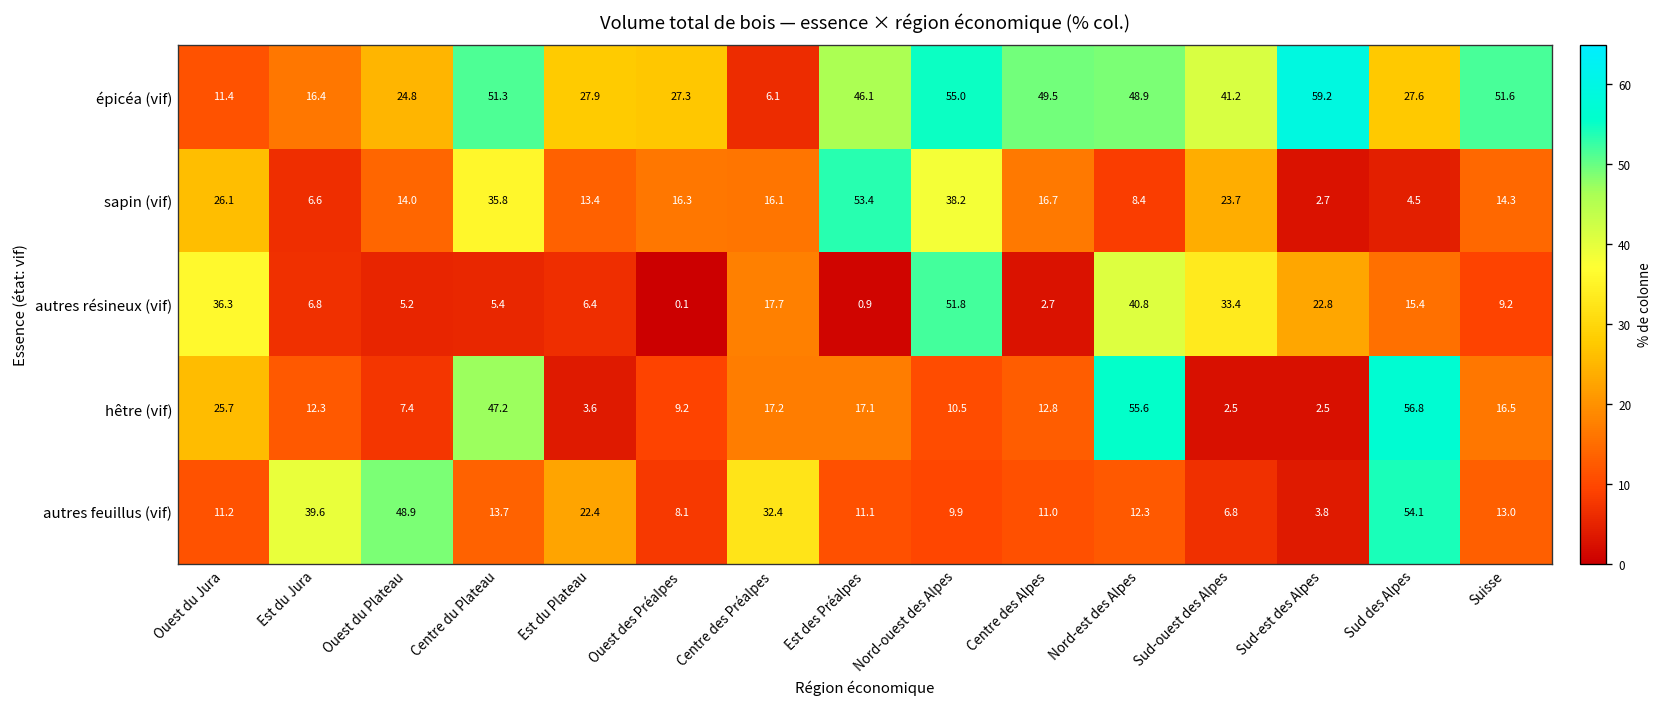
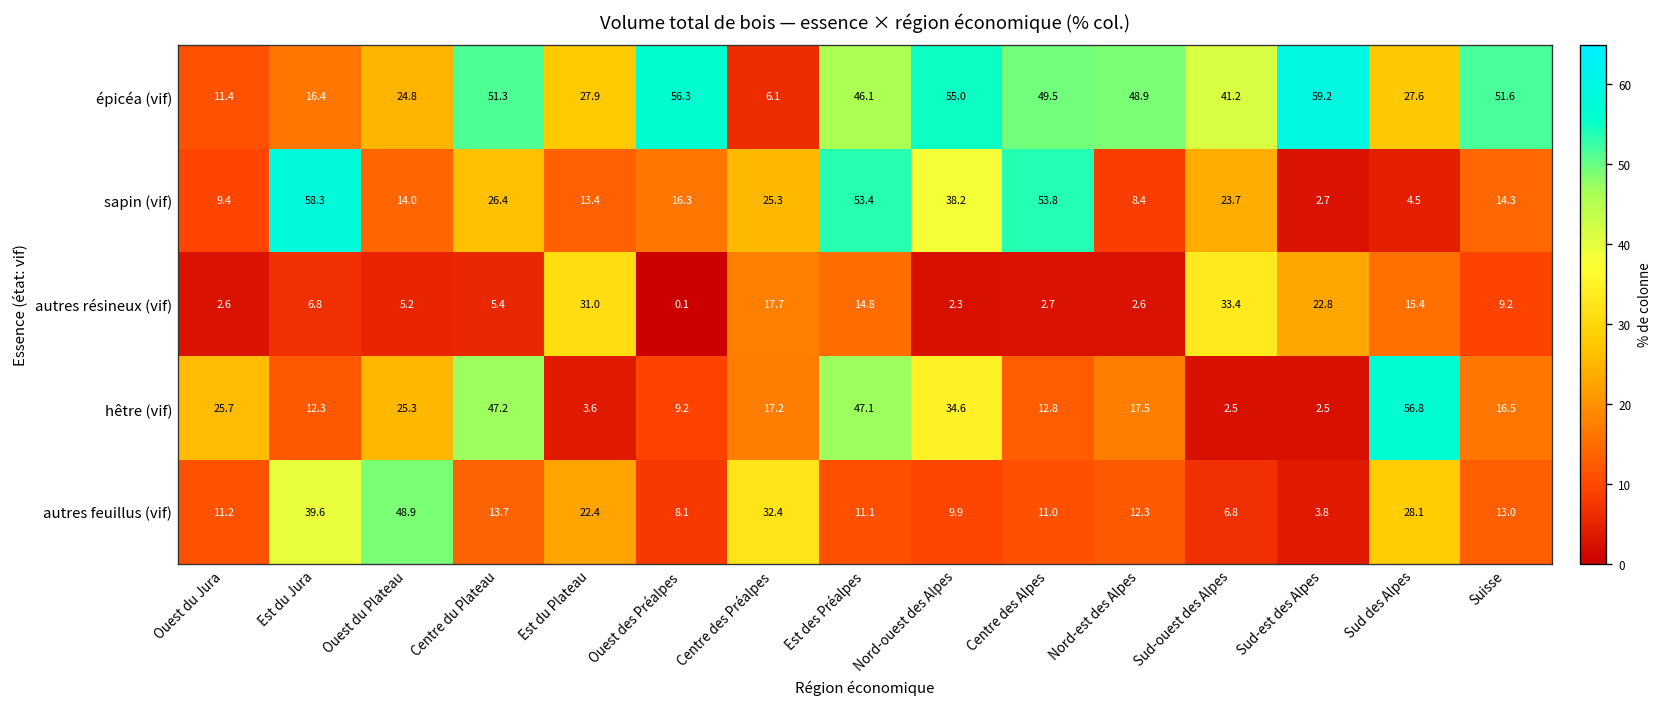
épicéa (vif), Ouest des Préalpes: 27.3 -> 56.3
sapin (vif), Ouest du Jura: 26.1 -> 9.4
sapin (vif), Est du Jura: 6.6 -> 58.3
sapin (vif), Centre du Plateau: 35.8 -> 26.4
sapin (vif), Centre des Préalpes: 16.1 -> 25.3
sapin (vif), Centre des Alpes: 16.7 -> 53.8
autres résineux (vif), Ouest du Jura: 36.3 -> 2.6
autres résineux (vif), Est du Plateau: 6.4 -> 31.0
autres résineux (vif), Est des Préalpes: 0.9 -> 14.8
autres résineux (vif), Nord-ouest des Alpes: 51.8 -> 2.3
autres résineux (vif), Nord-est des Alpes: 40.8 -> 2.6
hêtre (vif), Ouest du Plateau: 7.4 -> 25.3
hêtre (vif), Est des Préalpes: 17.1 -> 47.1
hêtre (vif), Nord-ouest des Alpes: 10.5 -> 34.6
hêtre (vif), Nord-est des Alpes: 55.6 -> 17.5
autres feuillus (vif), Sud des Alpes: 54.1 -> 28.1
